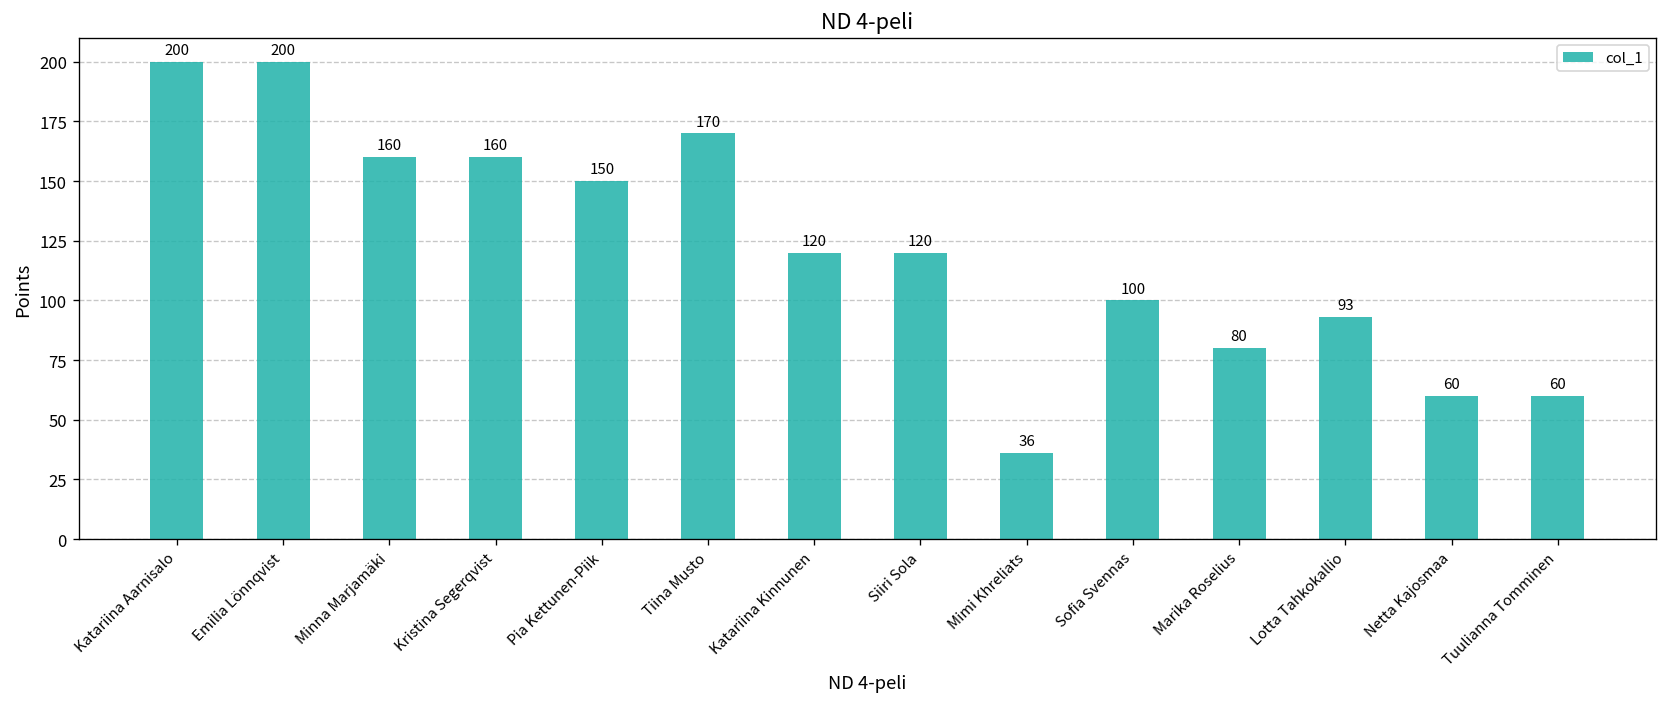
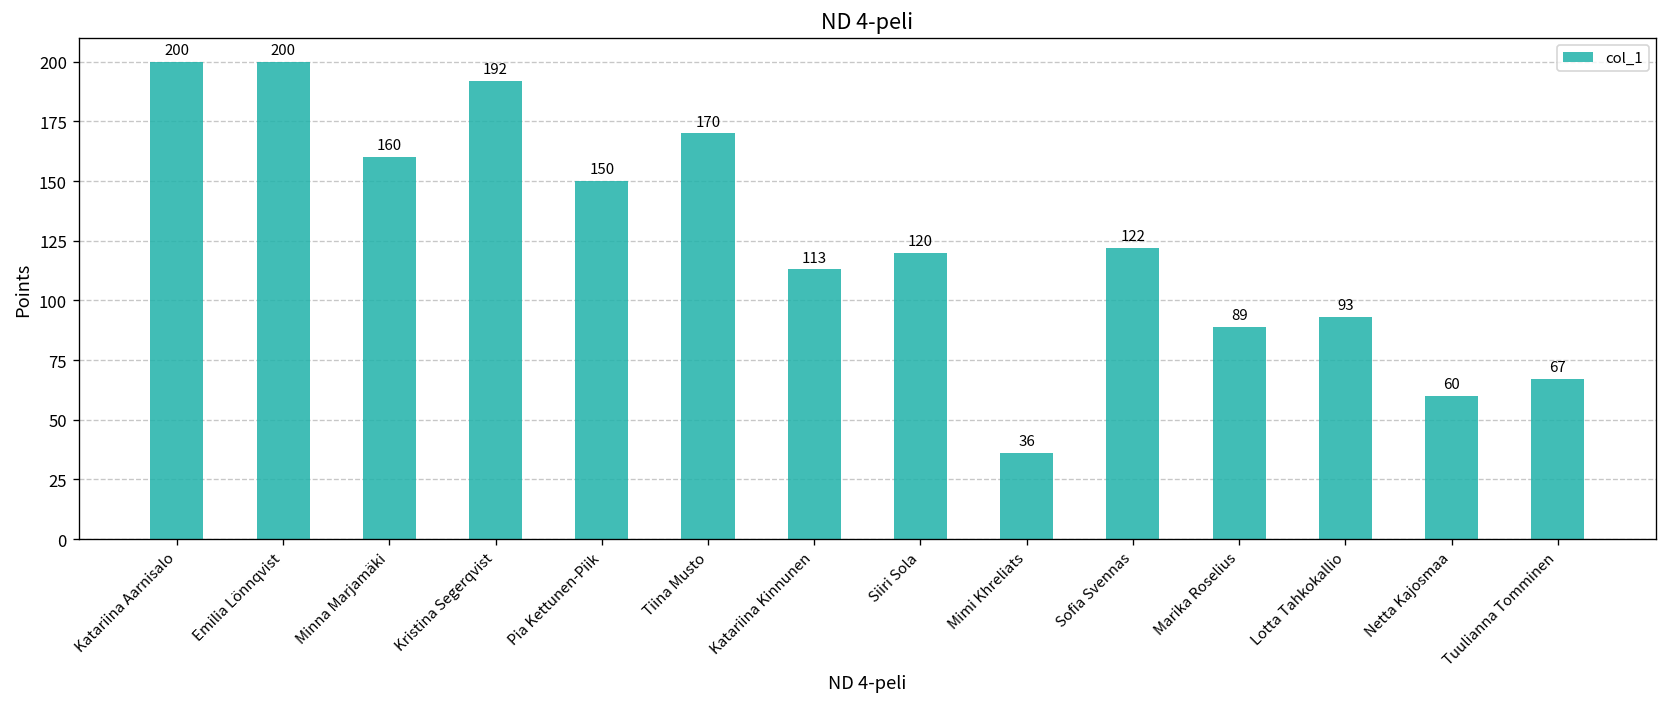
Kristina Segerqvist: 160 -> 192
Katariina Kinnunen: 120 -> 113
Sofia Svennas: 100 -> 122
Marika Roselius: 80 -> 89
Tuulianna Tomminen: 60 -> 67
